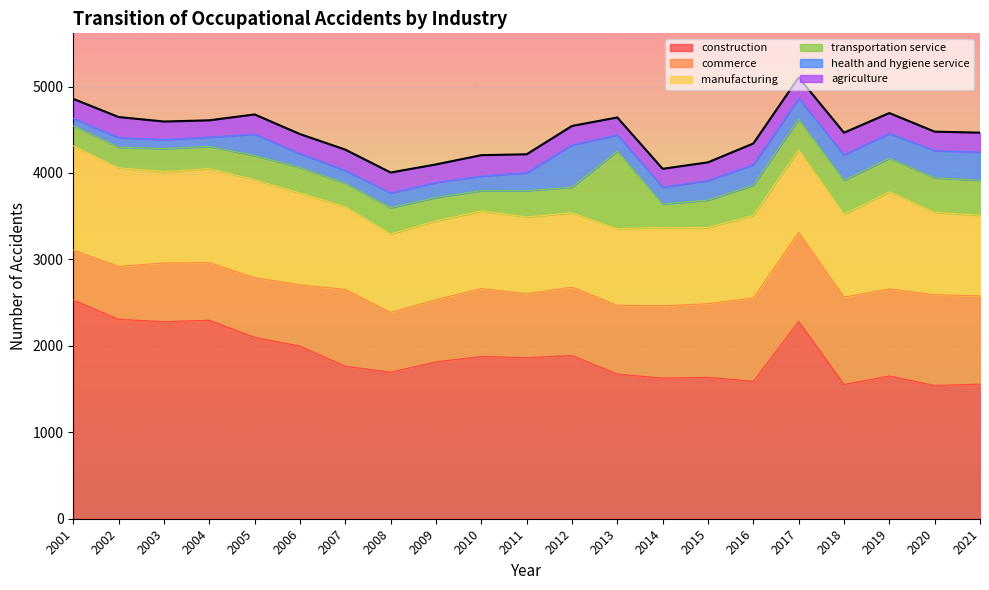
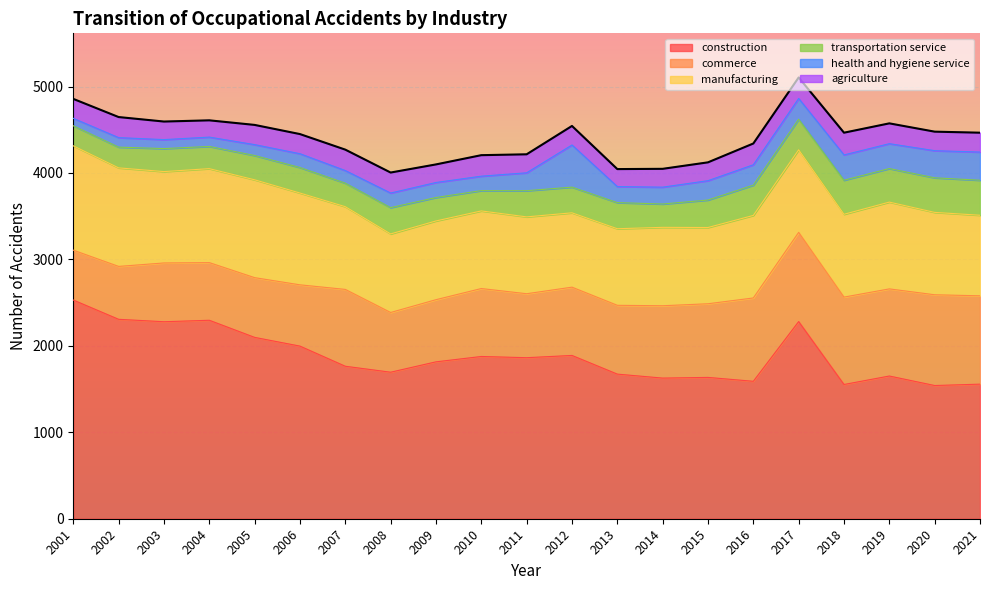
health and hygiene service, 2005: 200 -> 100
transportation service, 2013: 900 -> 300
manufacturing, 2019: 1100 -> 1000
